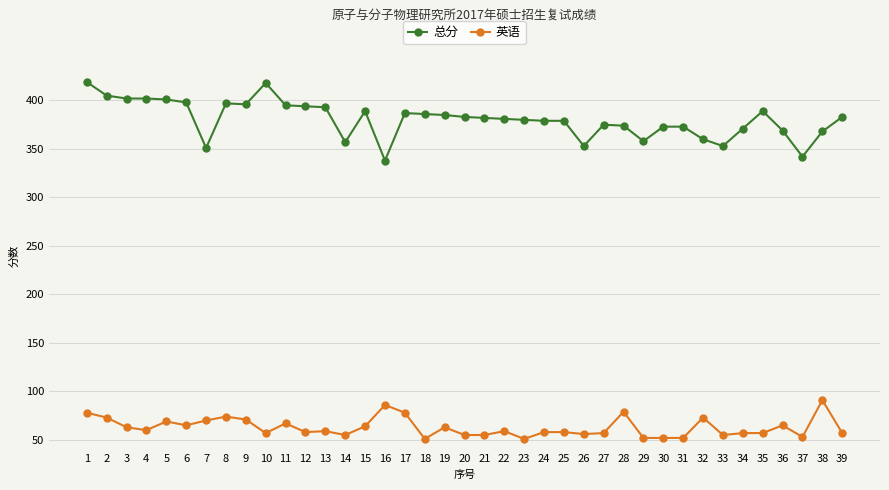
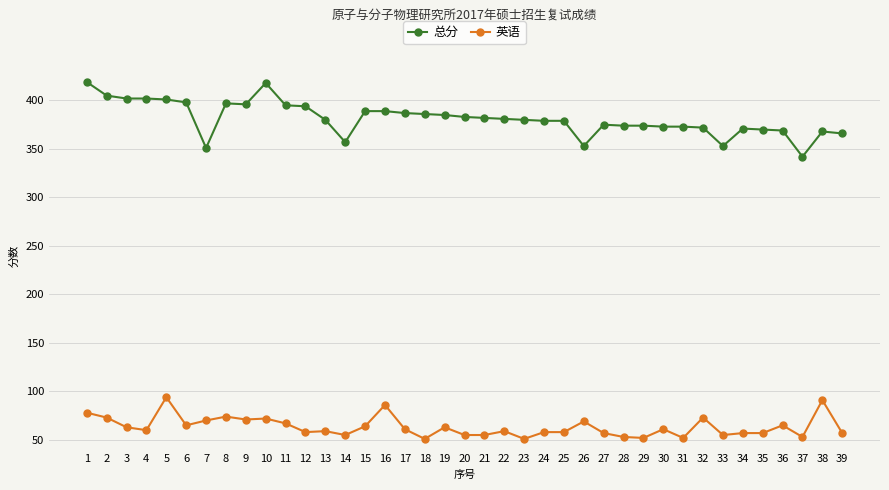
英语, 5: 70 -> 90
英语, 10: 60 -> 70
总分, 13: 390 -> 380
总分, 16: 340 -> 390
英语, 17: 80 -> 60
英语, 26: 60 -> 70
英语, 28: 80 -> 50
总分, 29: 360 -> 370
英语, 30: 50 -> 60
总分, 32: 360 -> 370
总分, 35: 390 -> 370
总分, 39: 380 -> 370
